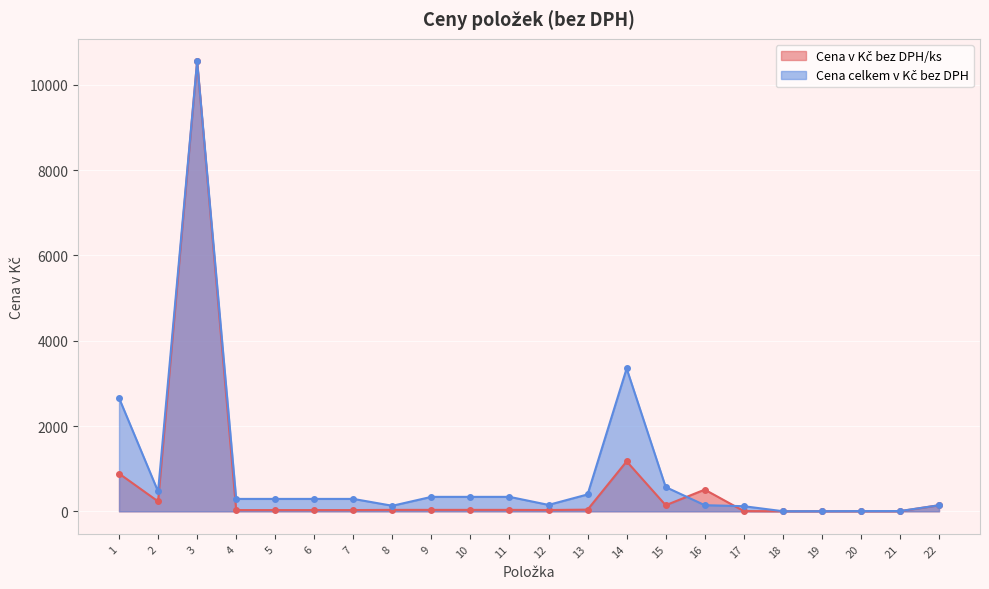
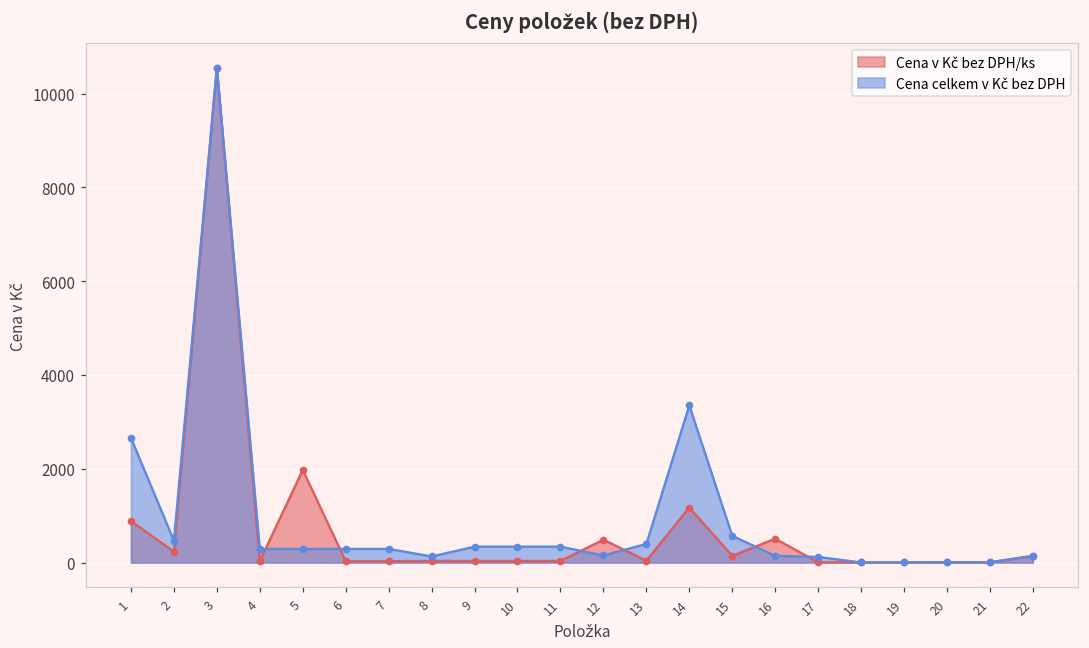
Cena v Kč bez DPH/ks, 5: 0 -> 2000
Cena v Kč bez DPH/ks, 12: 0 -> 500
